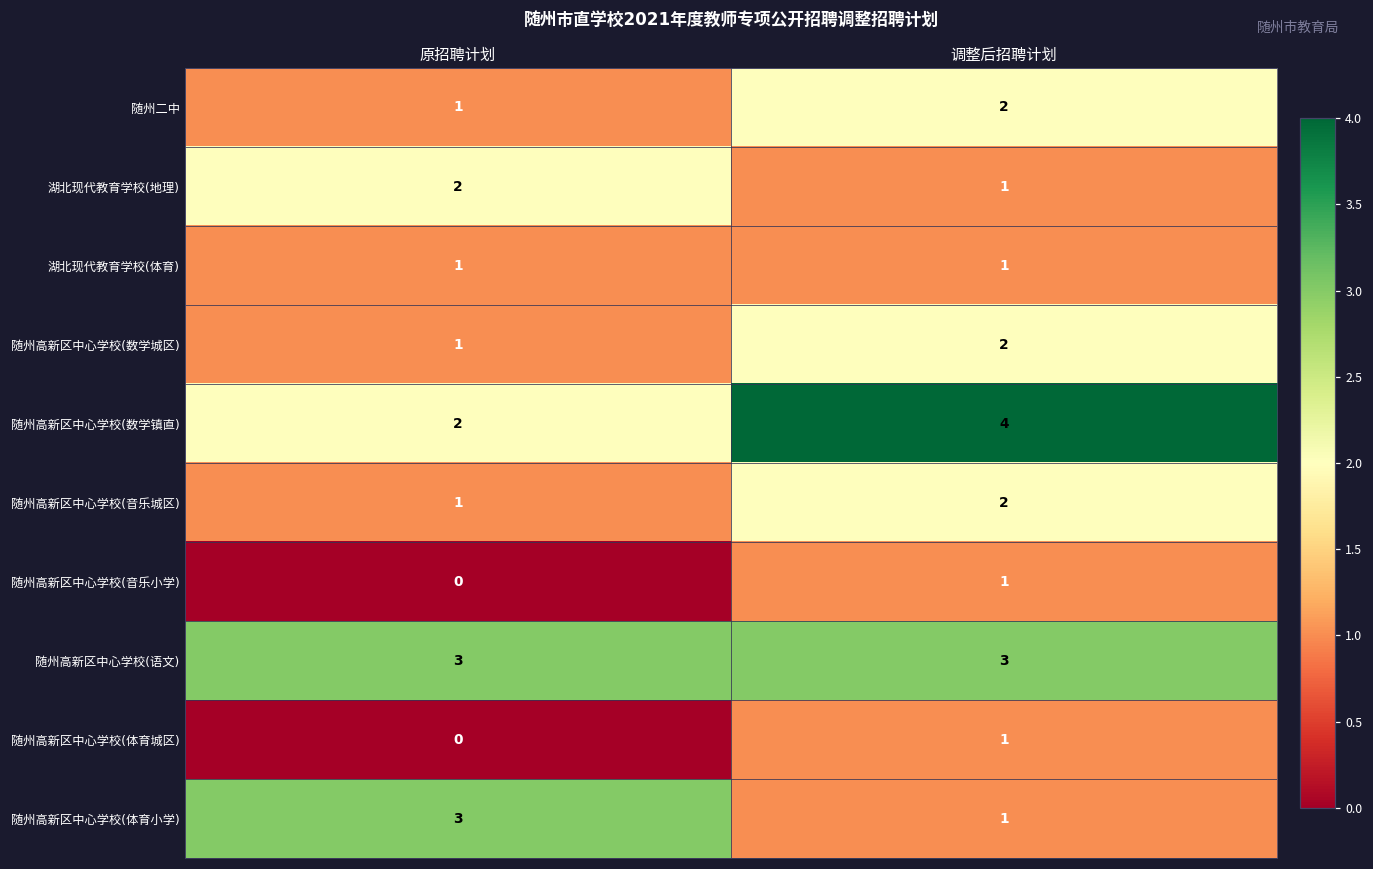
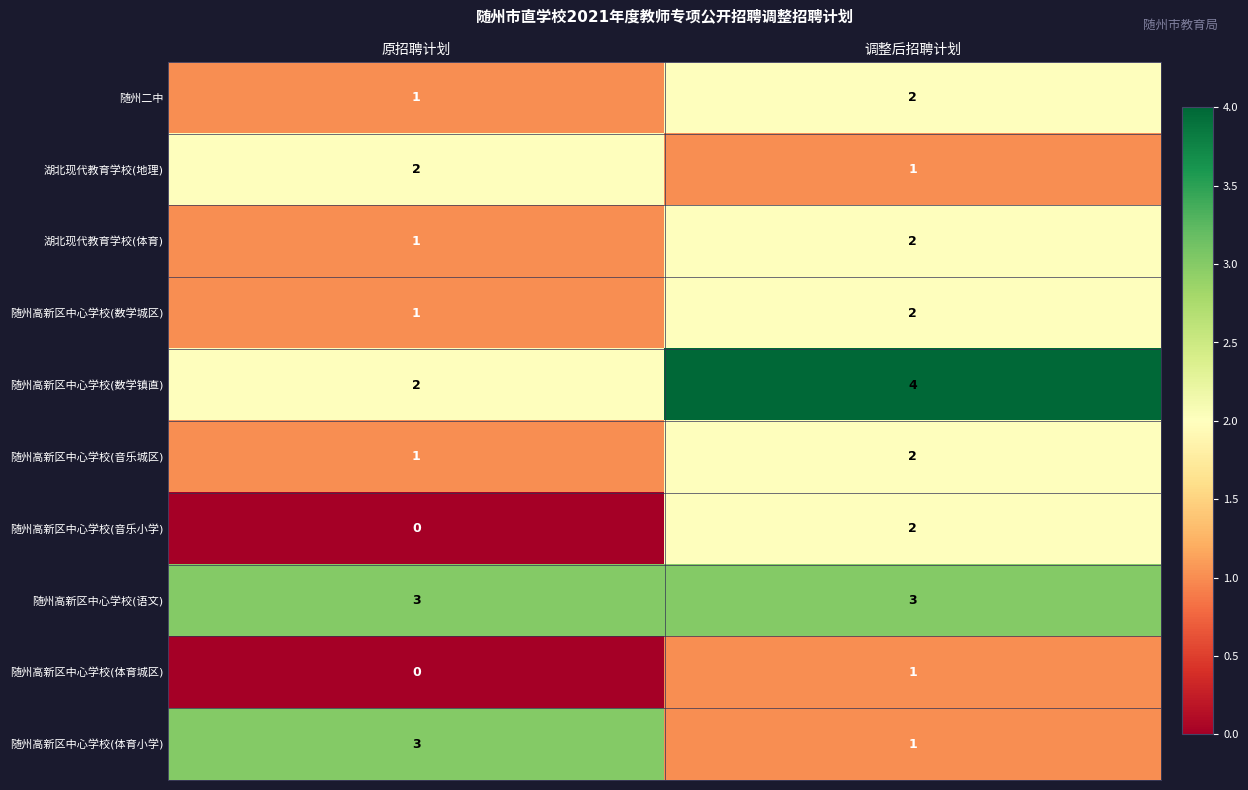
湖北现代教育学校(体育), 调整后招聘计划: 1 -> 2
随州高新区中心学校(音乐小学), 调整后招聘计划: 1 -> 2
